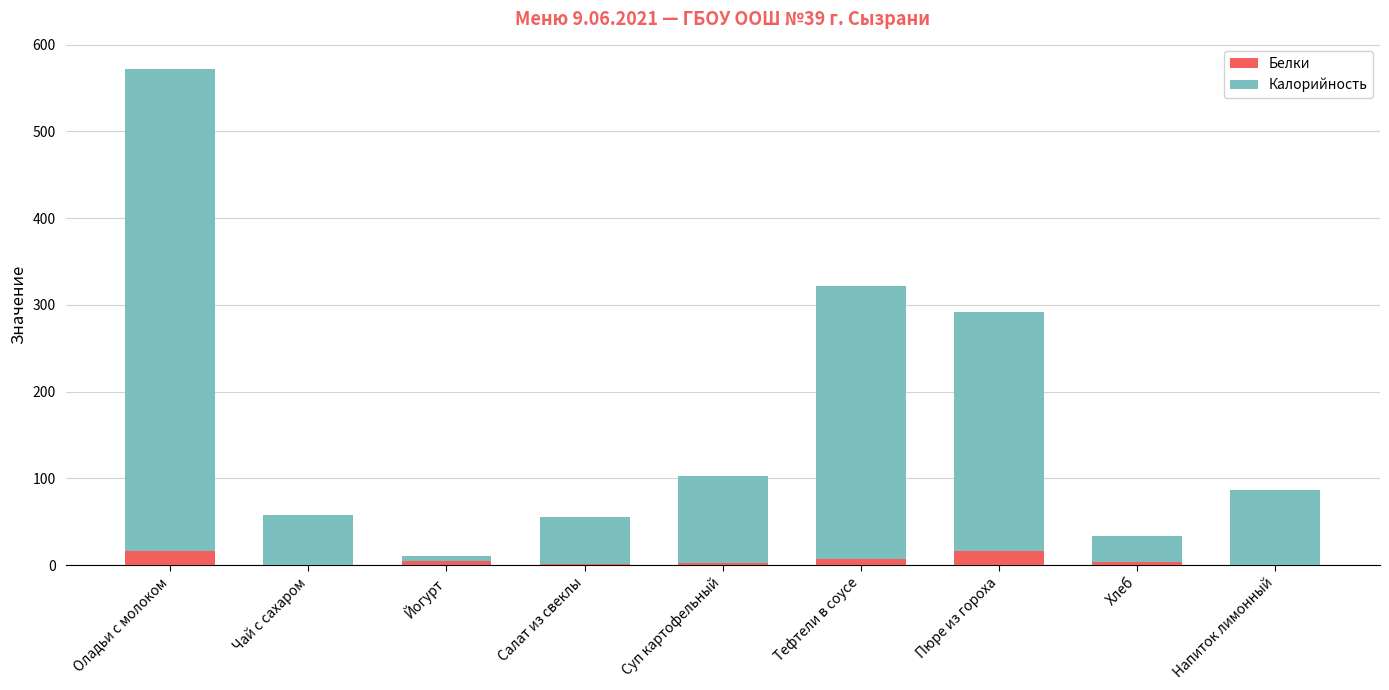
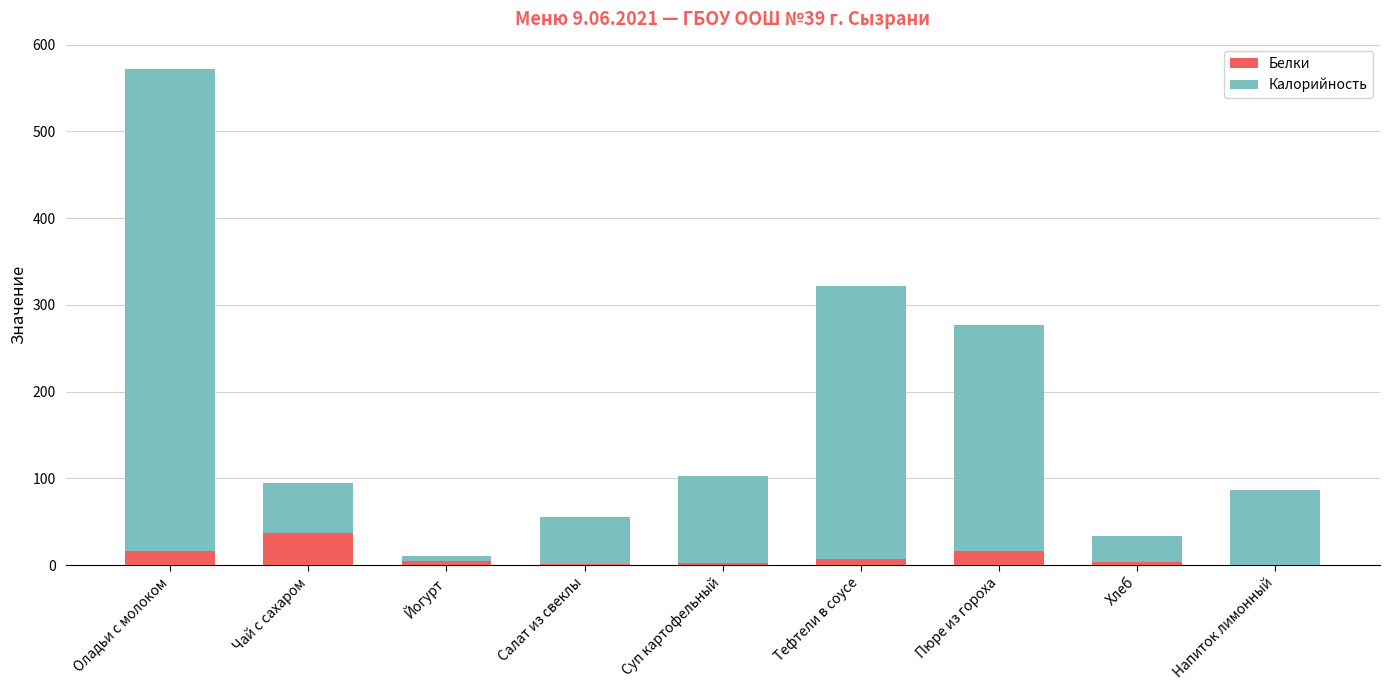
Белки, Чай с сахаром: 0 -> 40
Калорийность, Пюре из гороха: 280 -> 260
